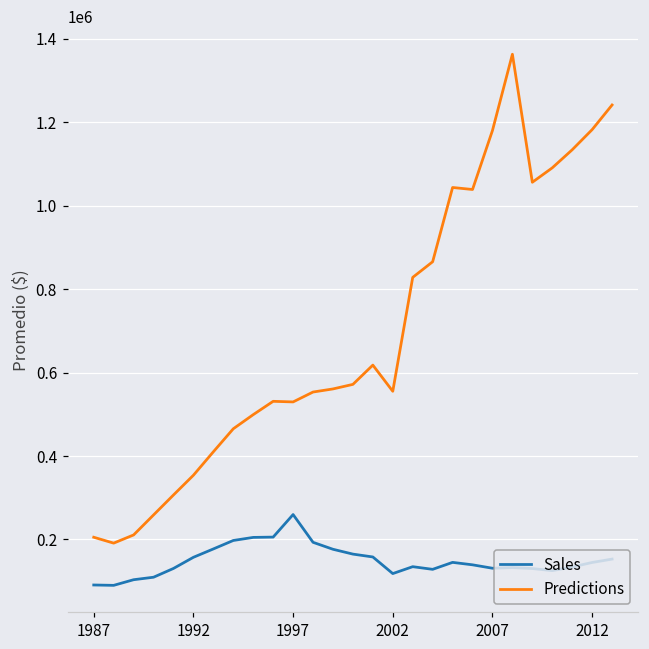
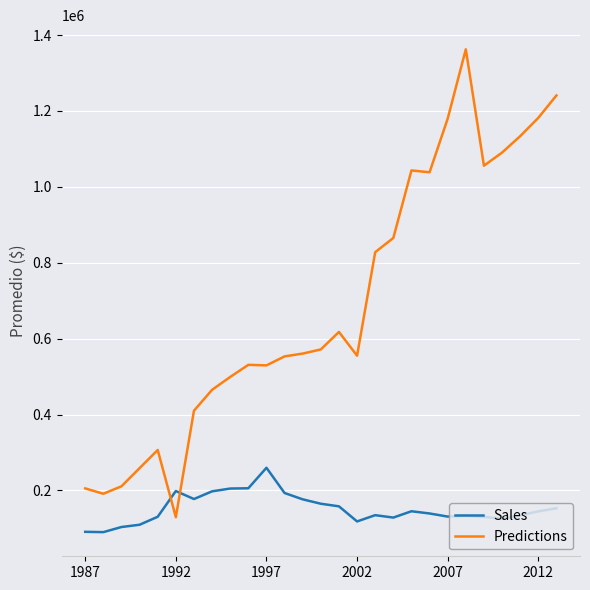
Sales, 1992: 160000 -> 200000
Predictions, 1992: 350000 -> 130000
